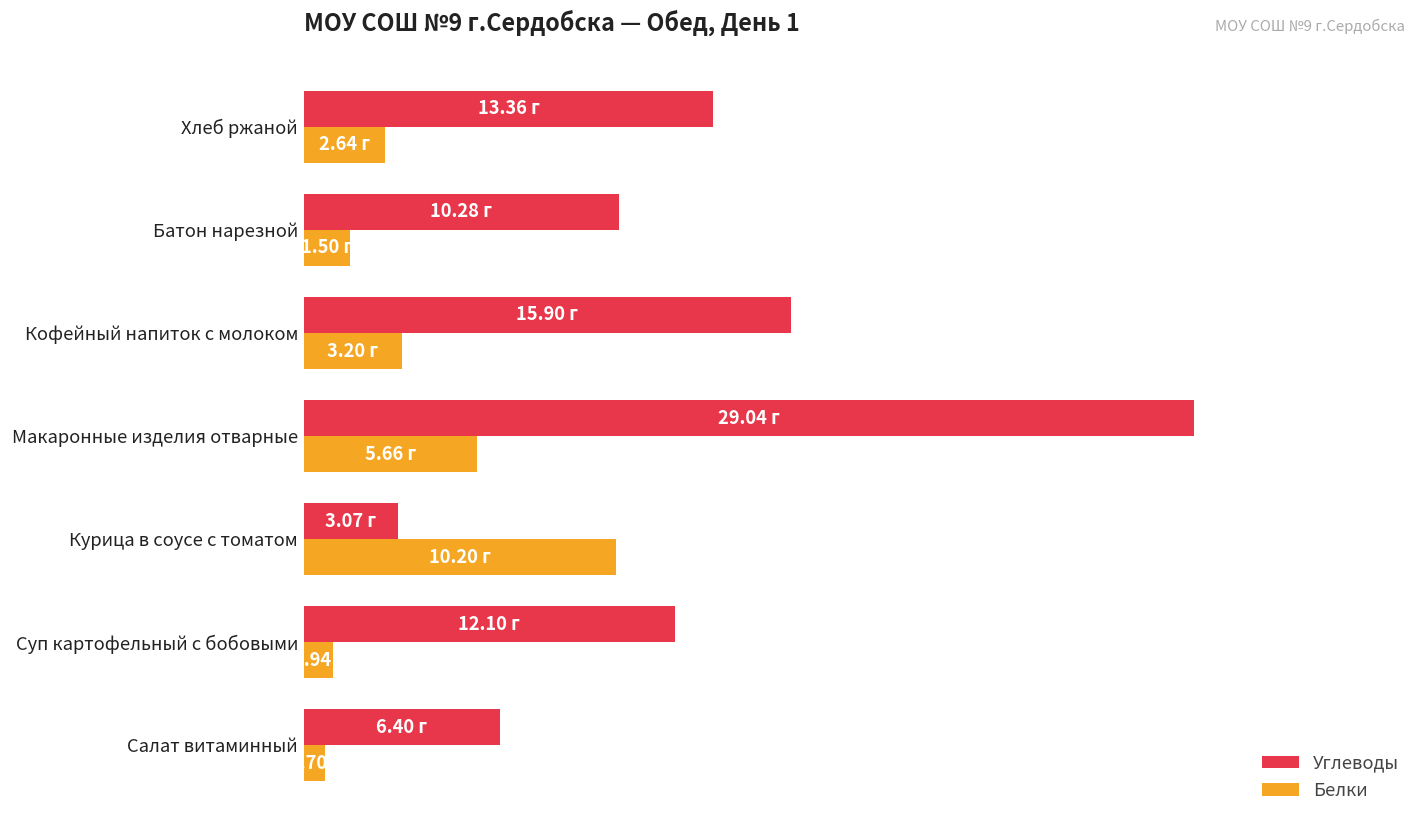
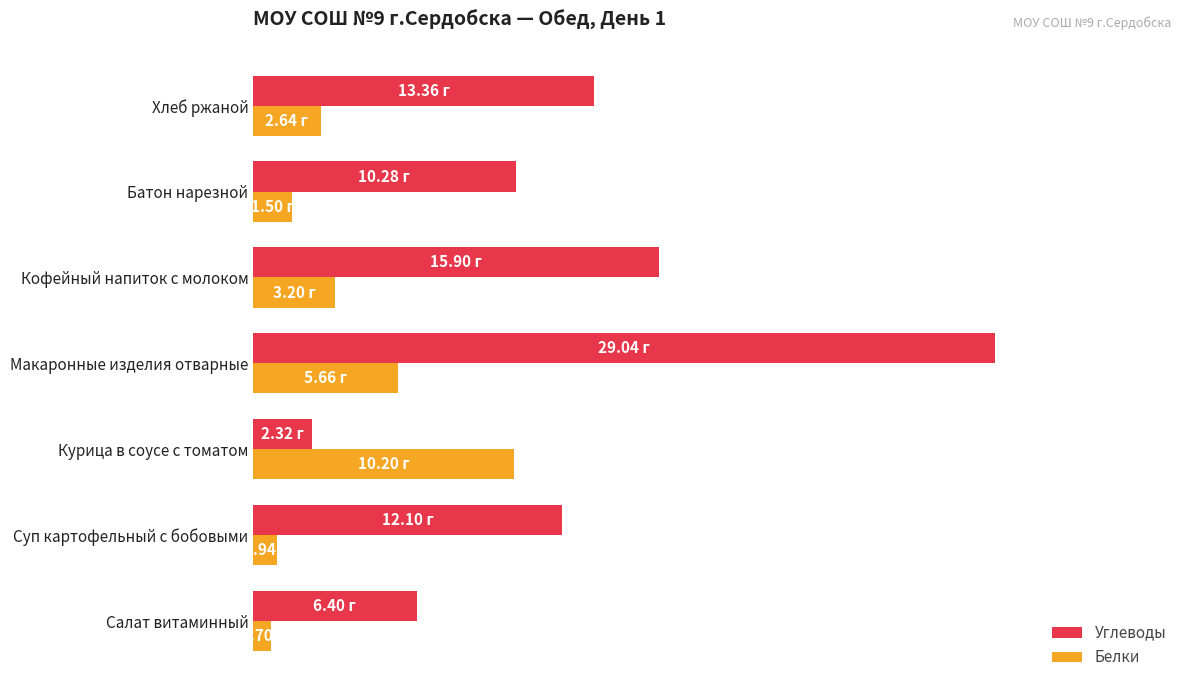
Углеводы, Курица в соусе с томатом: 3.07 -> 2.32
